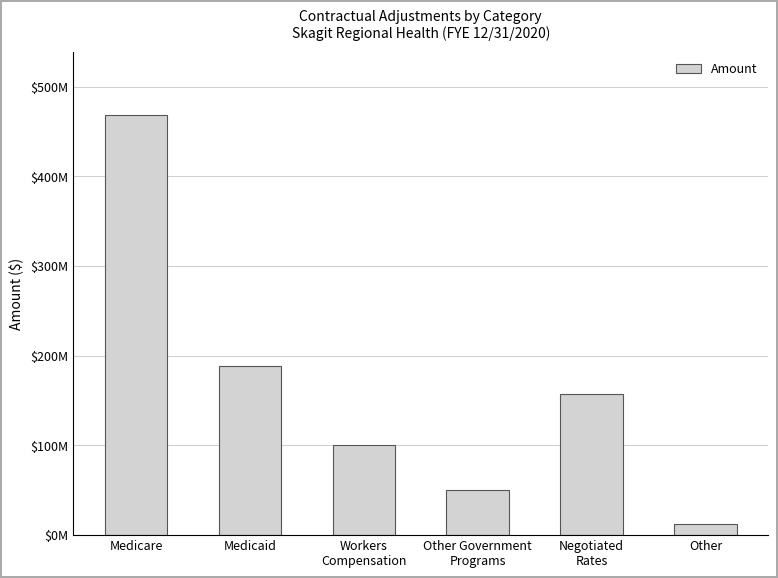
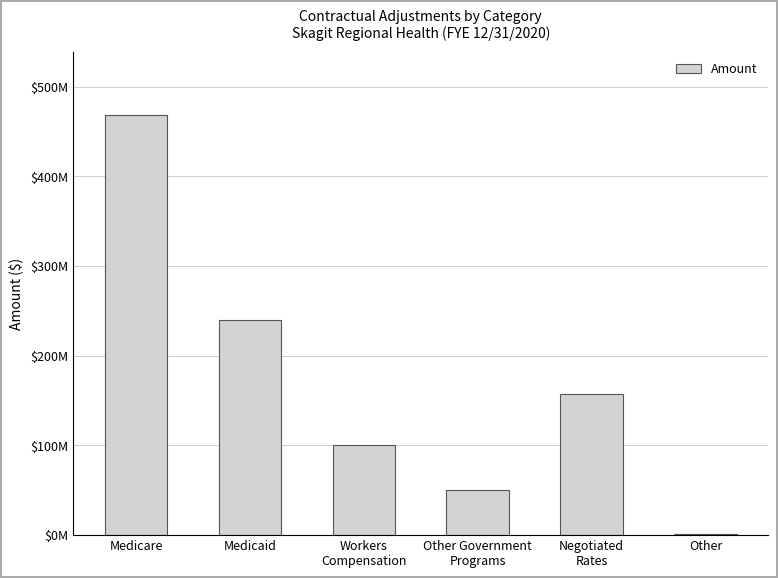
Medicaid: $190000000 -> $240000000
Other: $10000000 -> $0
